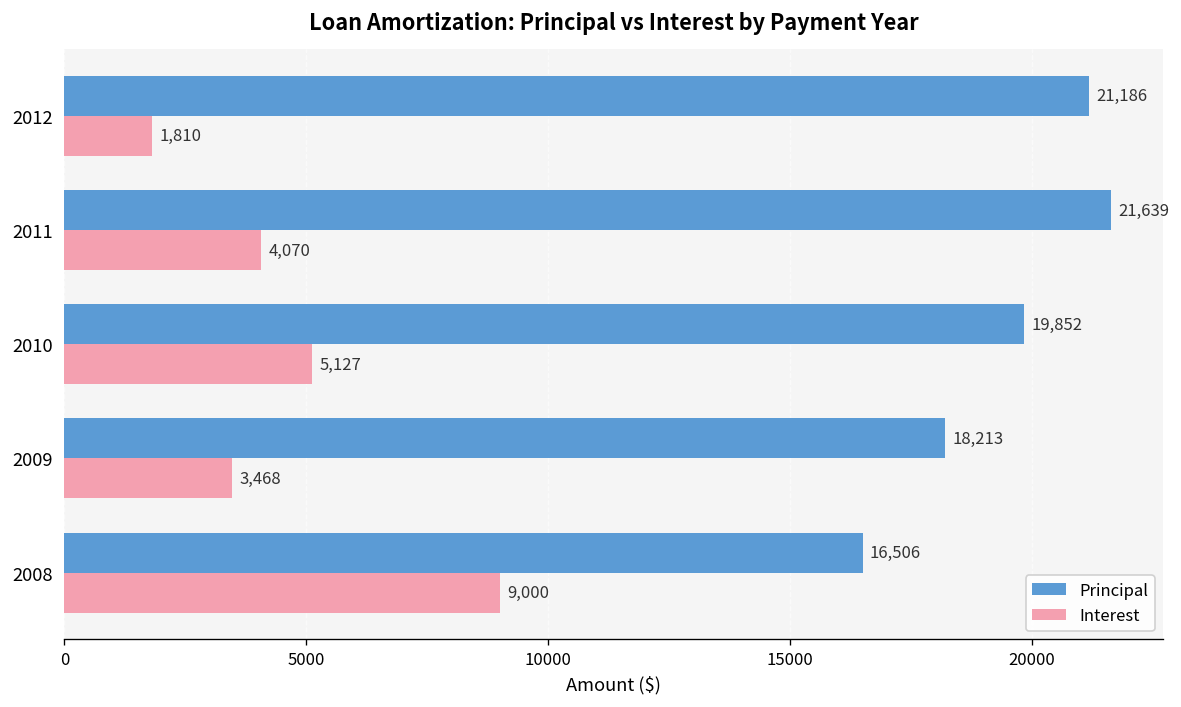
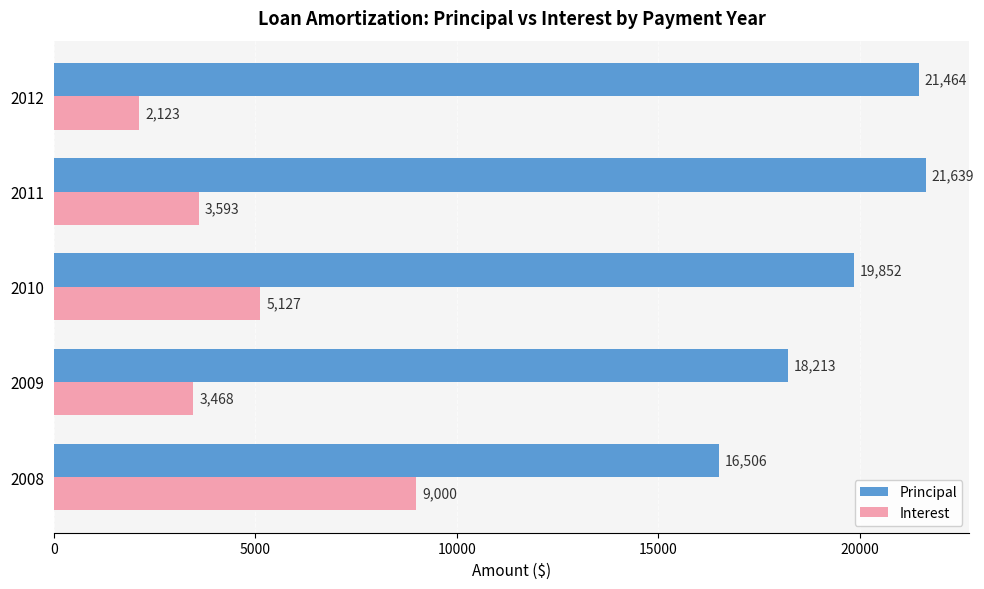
Principal, 2012: 21,186 -> 21,464
Interest, 2012: 1,810 -> 2,123
Interest, 2011: 4,070 -> 3,593
